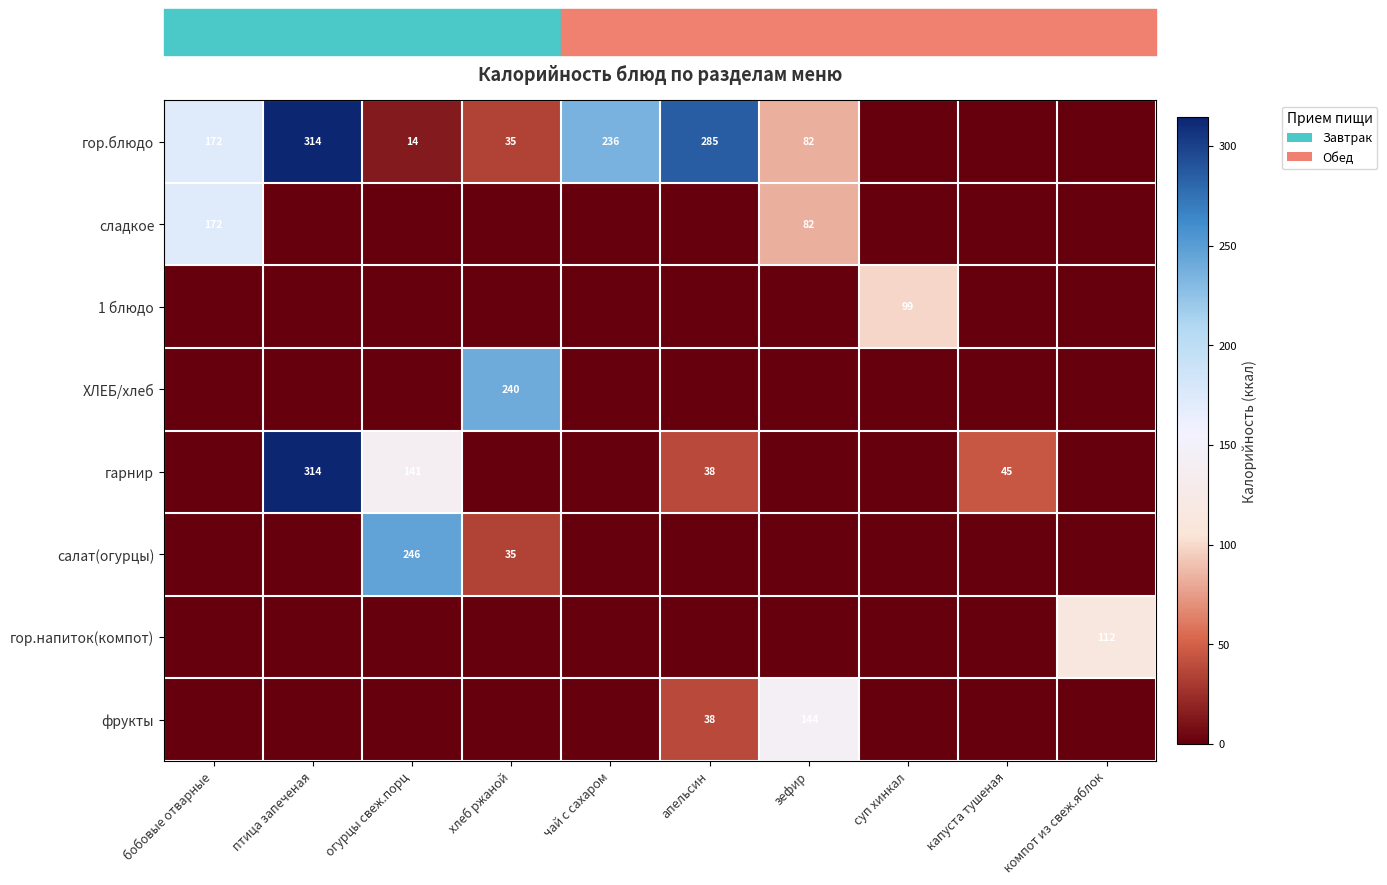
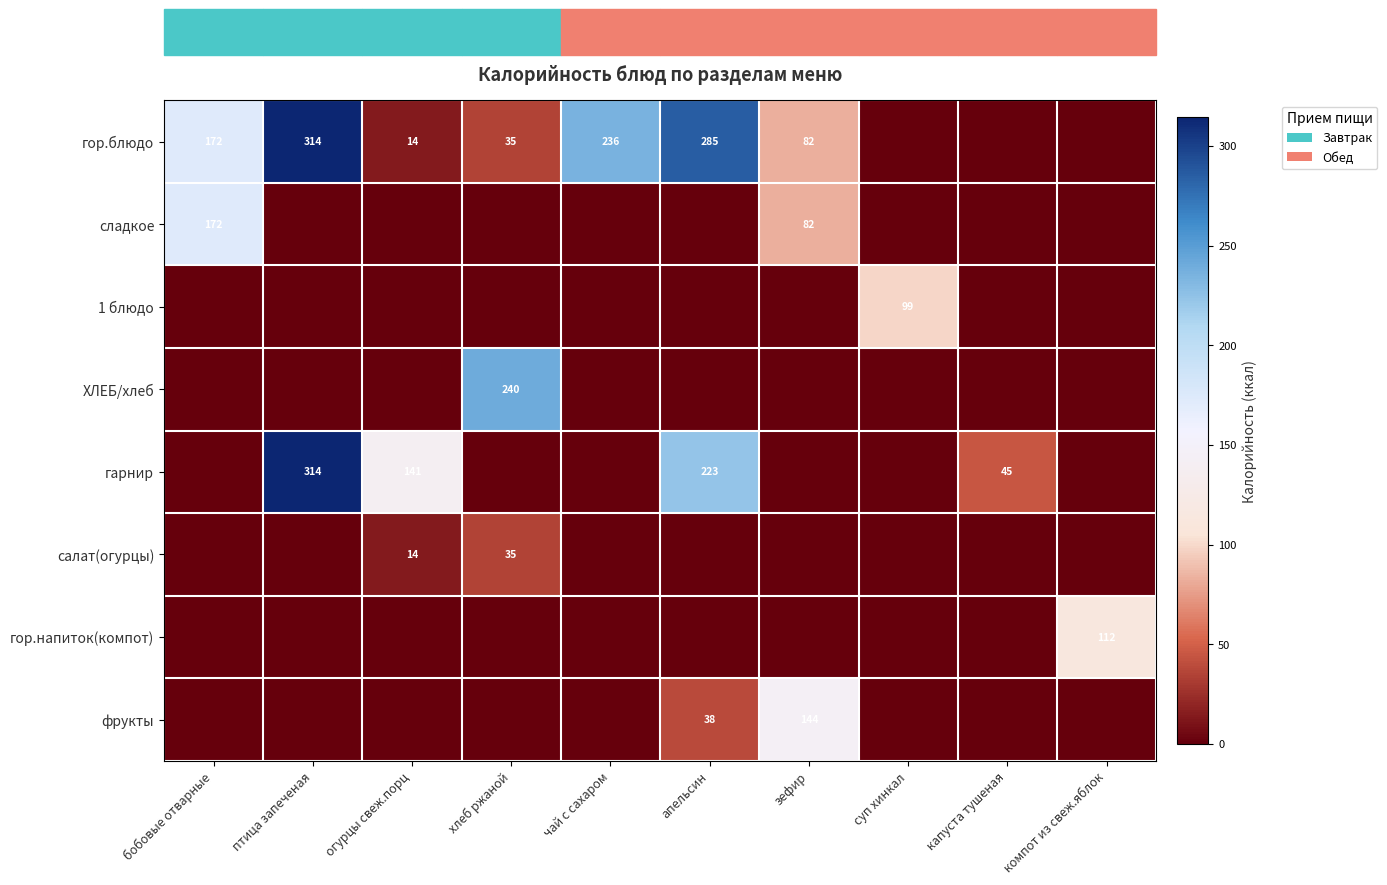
гарнир, апельсин: 38 -> 223
салат(огурцы), огурцы свеж.порц: 246 -> 14
